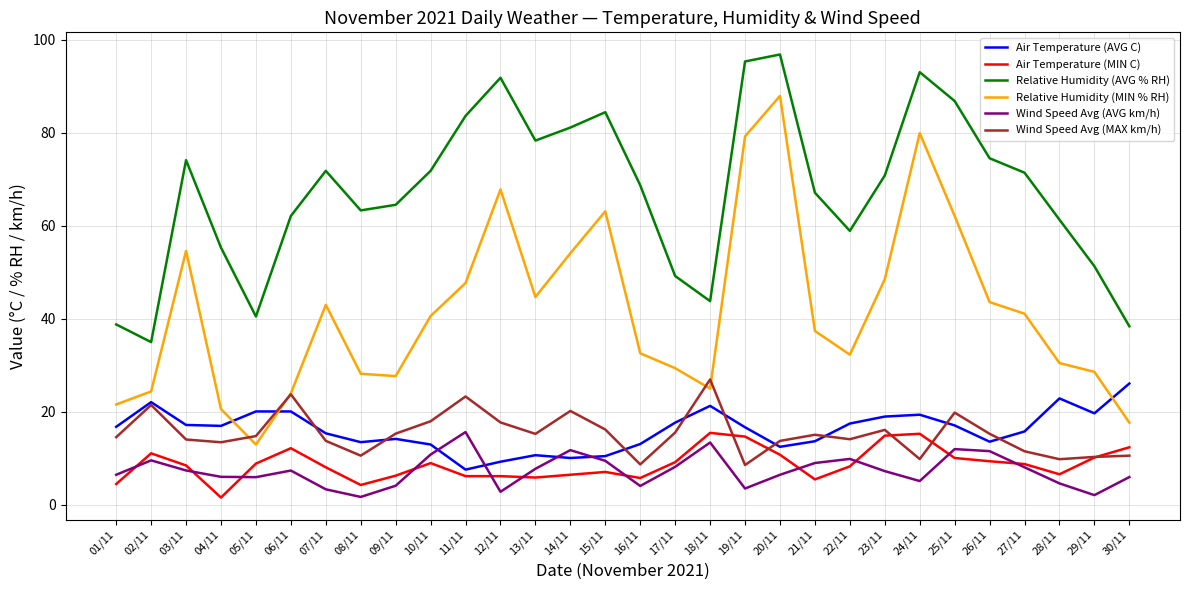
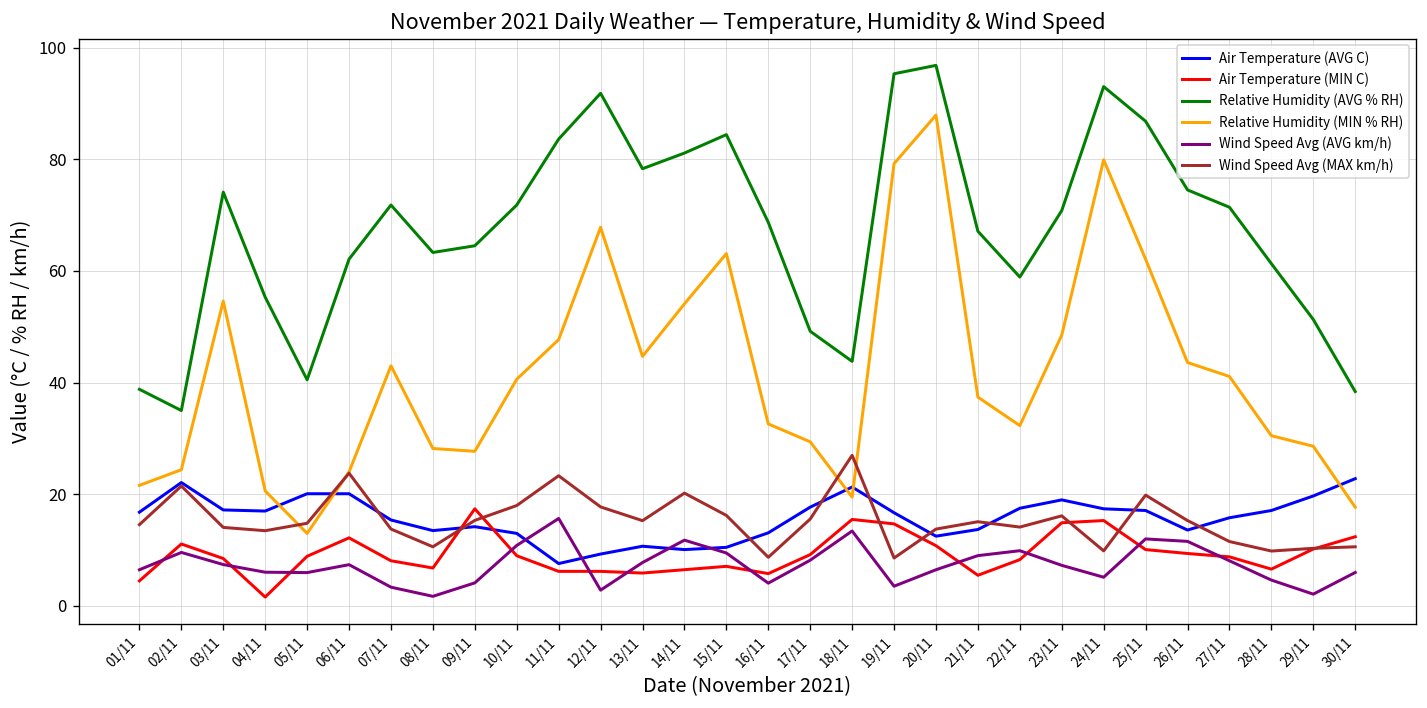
Air Temperature (MIN C), 08/11: 4 -> 7
Air Temperature (MIN C), 09/11: 6 -> 17
Relative Humidity (MIN % RH), 18/11: 25 -> 20
Air Temperature (AVG C), 24/11: 19 -> 17
Air Temperature (AVG C), 28/11: 23 -> 17
Air Temperature (AVG C), 30/11: 26 -> 23
